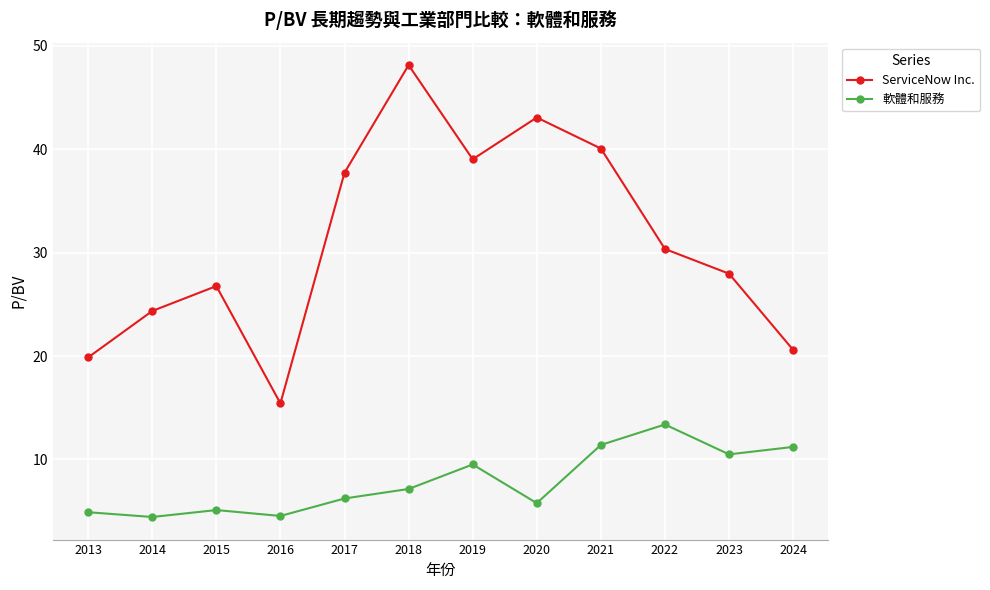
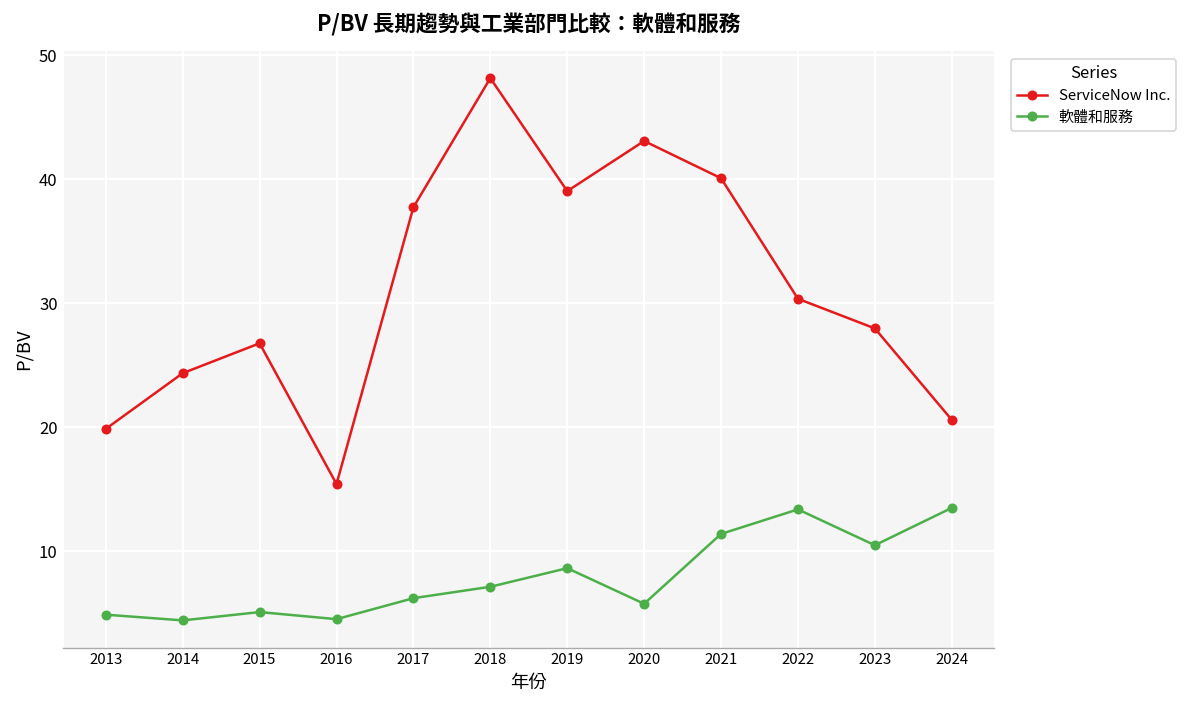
軟體和服務, 2019: 9.5 -> 8.6
軟體和服務, 2024: 11.2 -> 13.5
